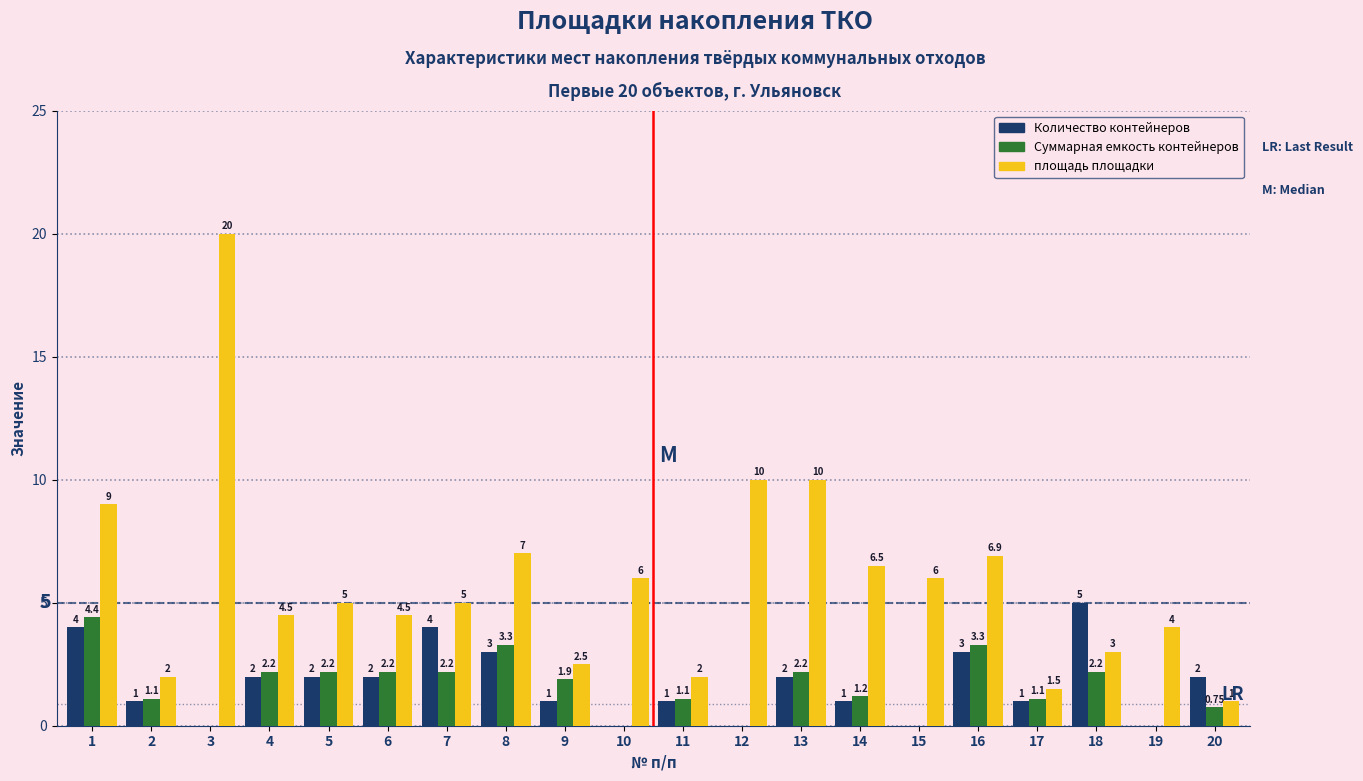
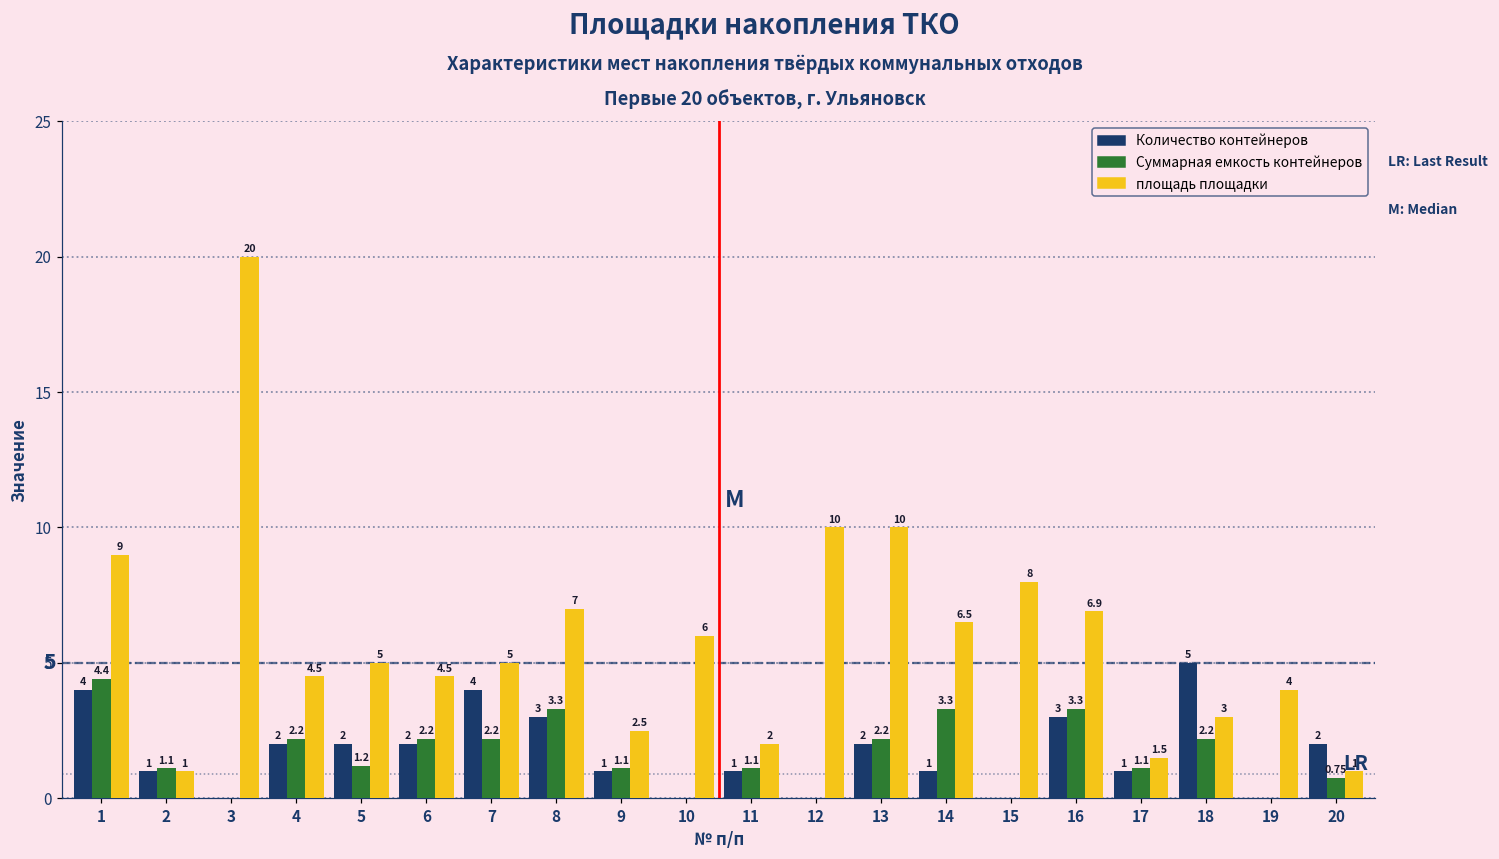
площадь площадки, 2: 2 -> 1
Суммарная емкость контейнеров, 5: 2.2 -> 1.2
Суммарная емкость контейнеров, 9: 1.9 -> 1.1
Суммарная емкость контейнеров, 14: 1.2 -> 3.3
площадь площадки, 15: 6 -> 8
